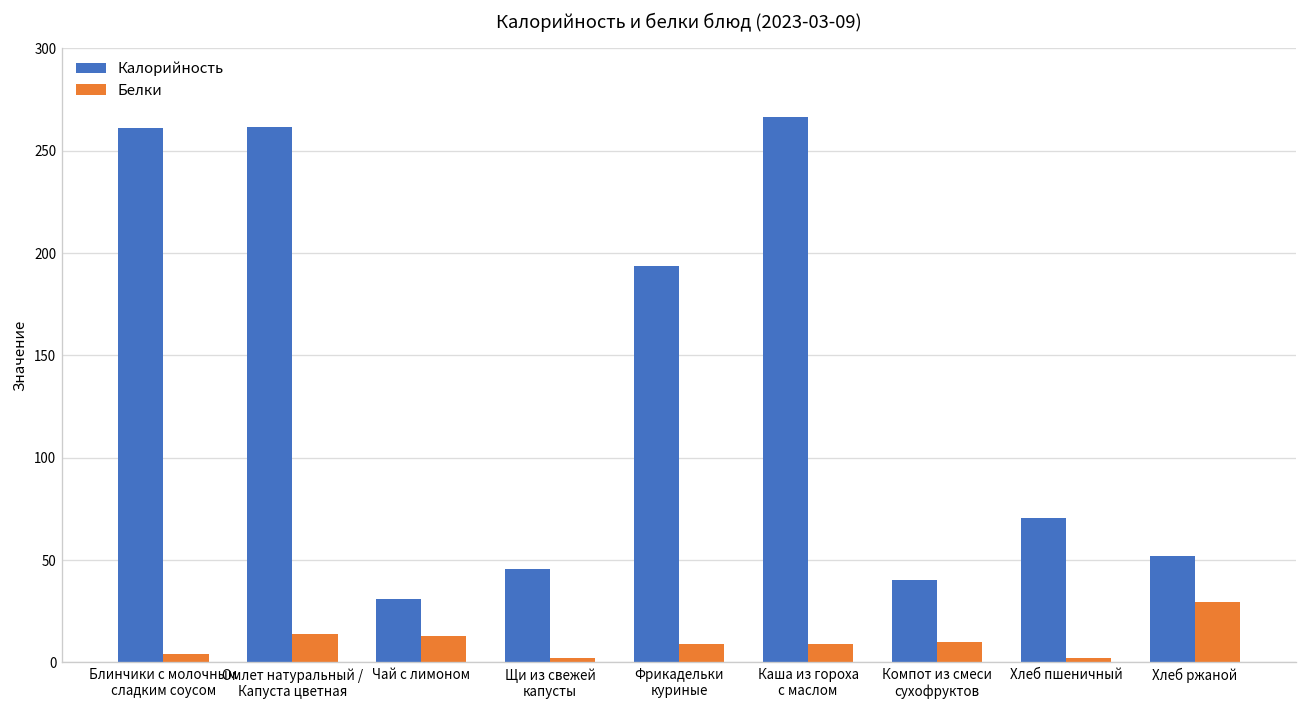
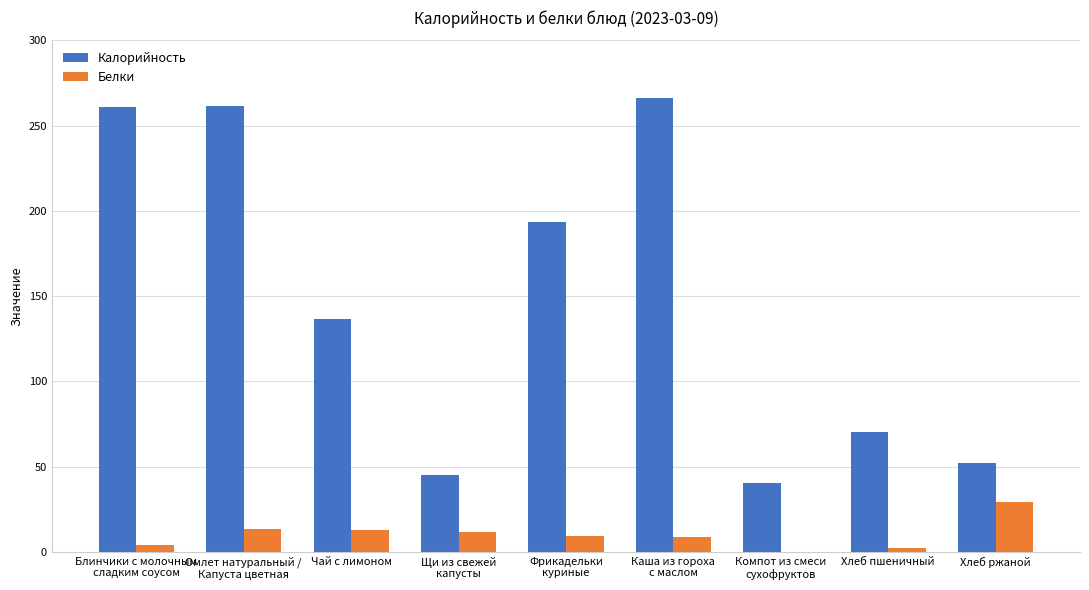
Калорийность, Чай с лимоном: 31 -> 137
Белки, Щи из свежей капусты: 2 -> 12
Белки, Компот из смеси сухофруктов: 10 -> 0
